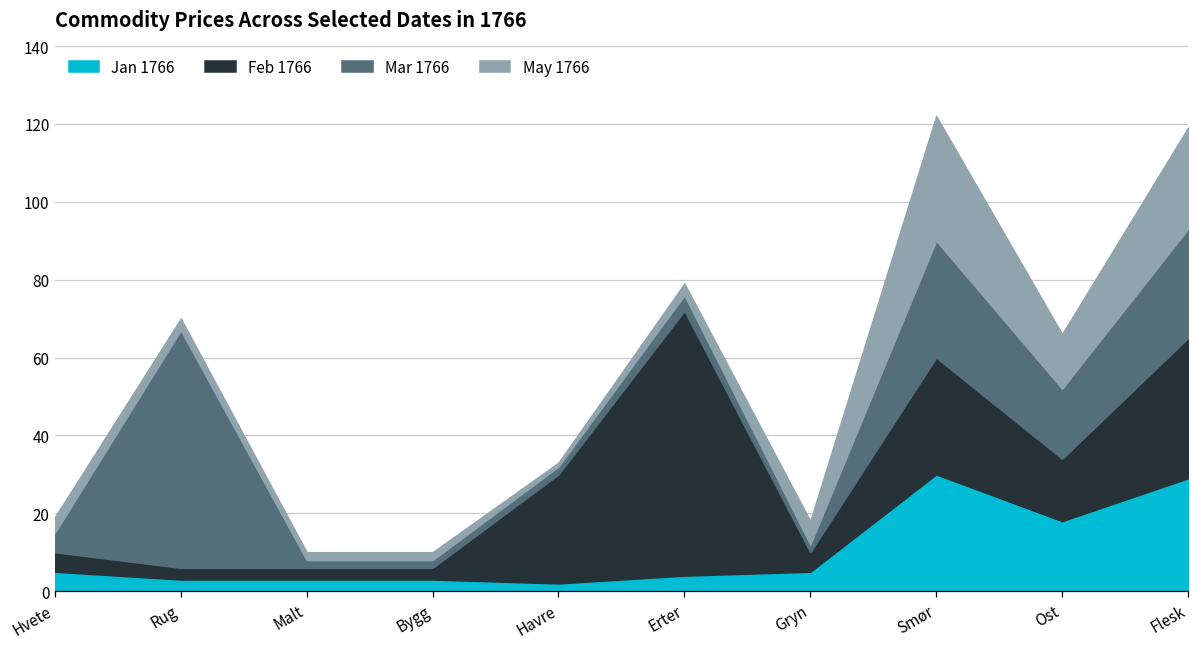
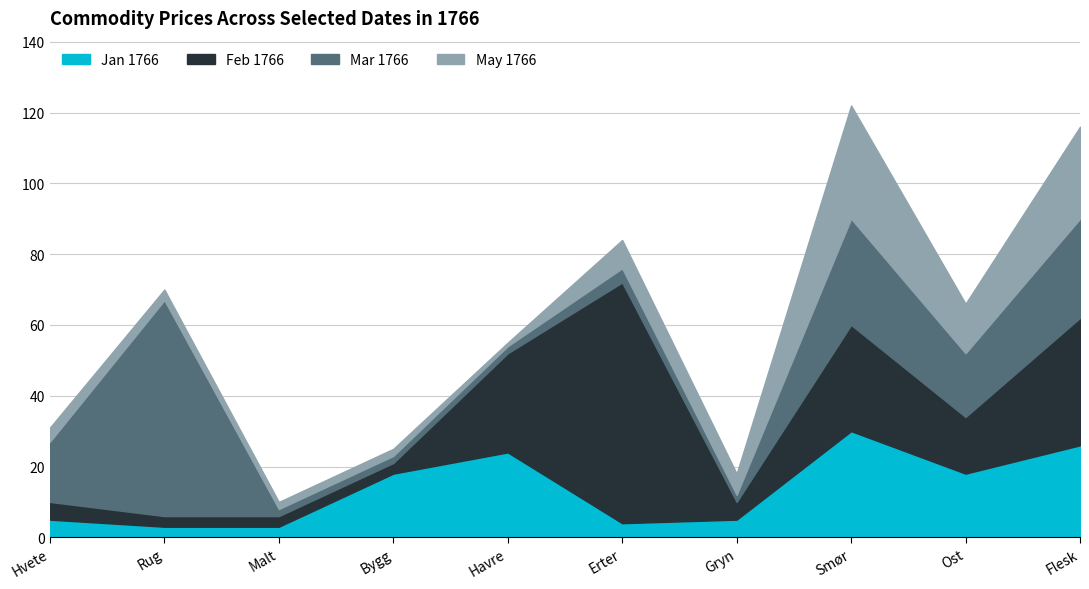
Mar 1766, Hvete: 5 -> 17
Jan 1766, Bygg: 3 -> 18
Jan 1766, Havre: 2 -> 24
May 1766, Erter: 3 -> 8
Jan 1766, Flesk: 29 -> 26
